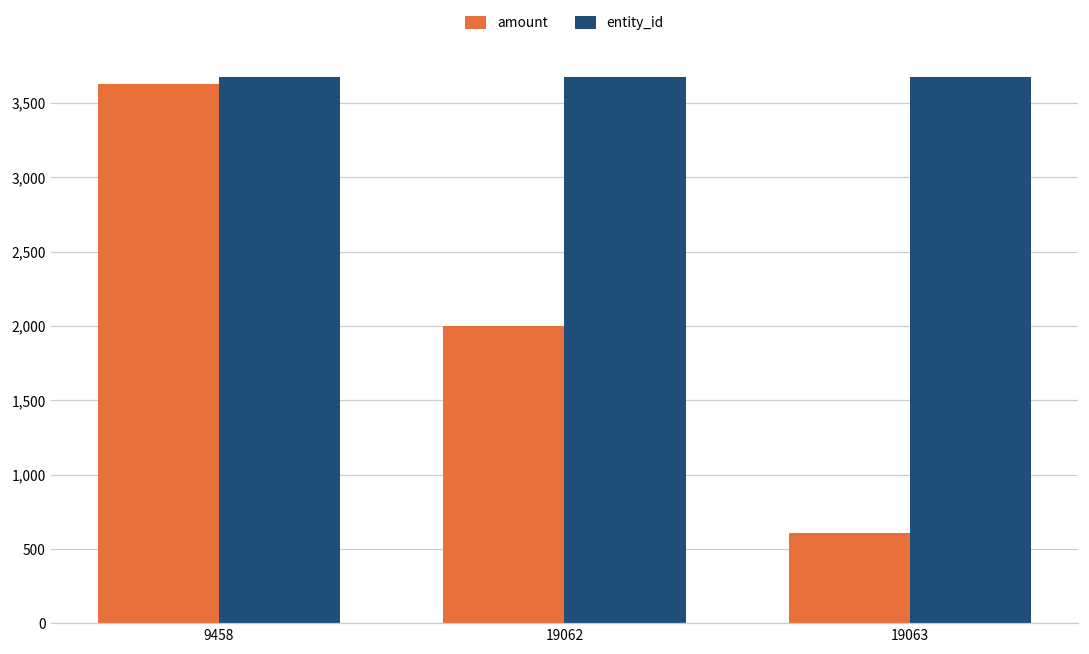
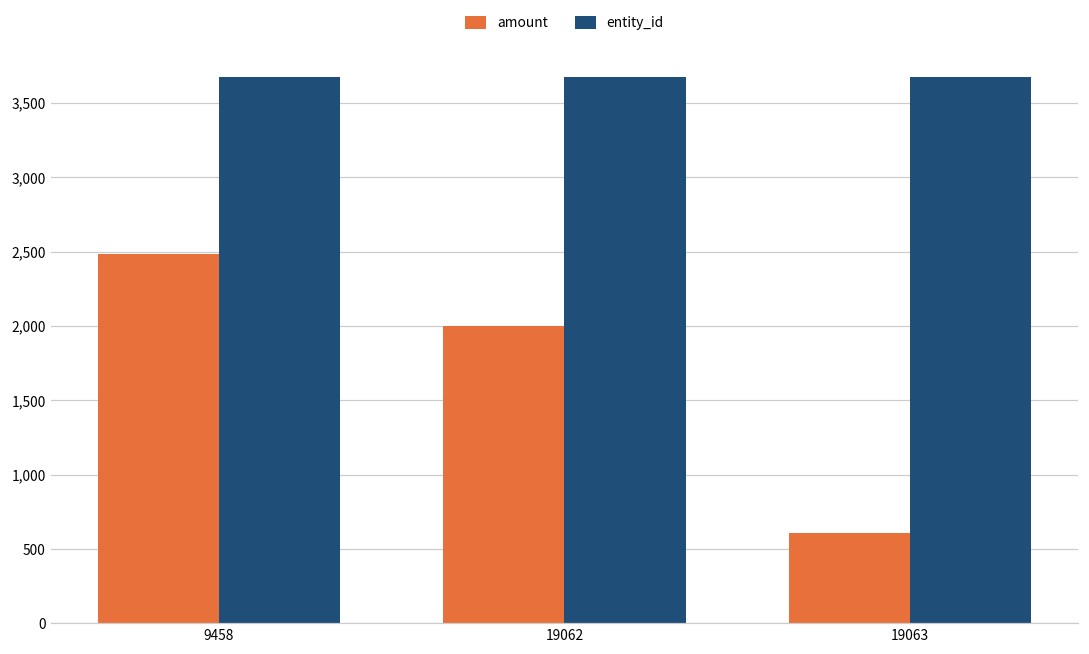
amount, 9458: 3,630 -> 2,490
